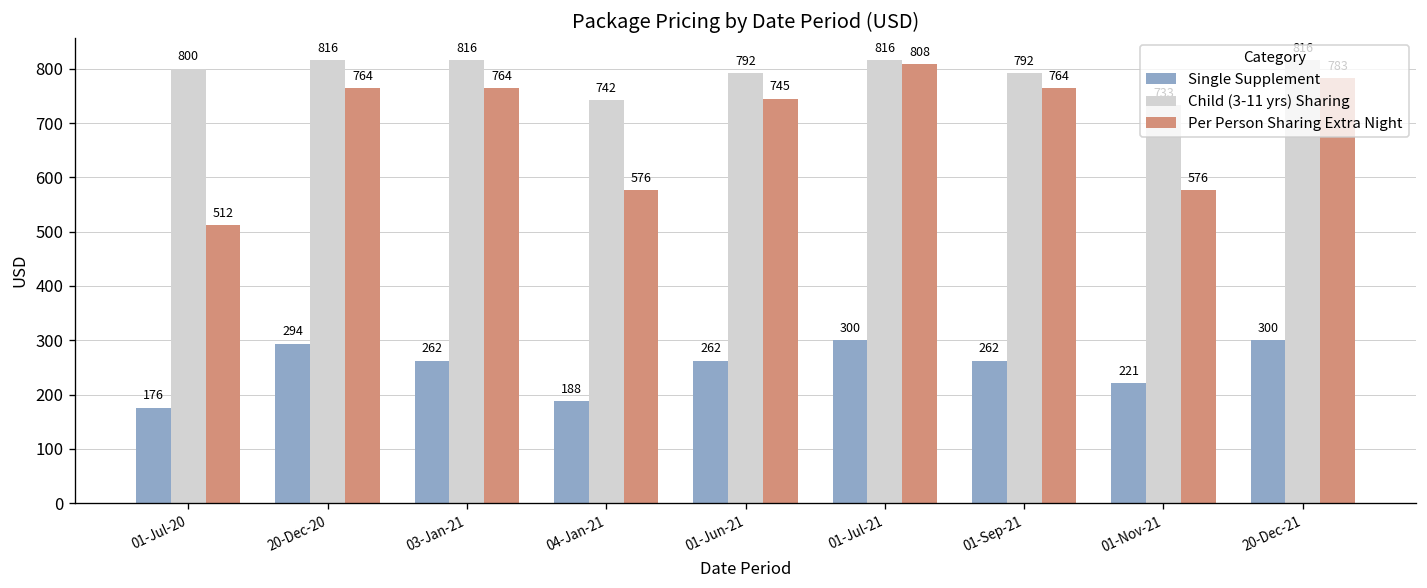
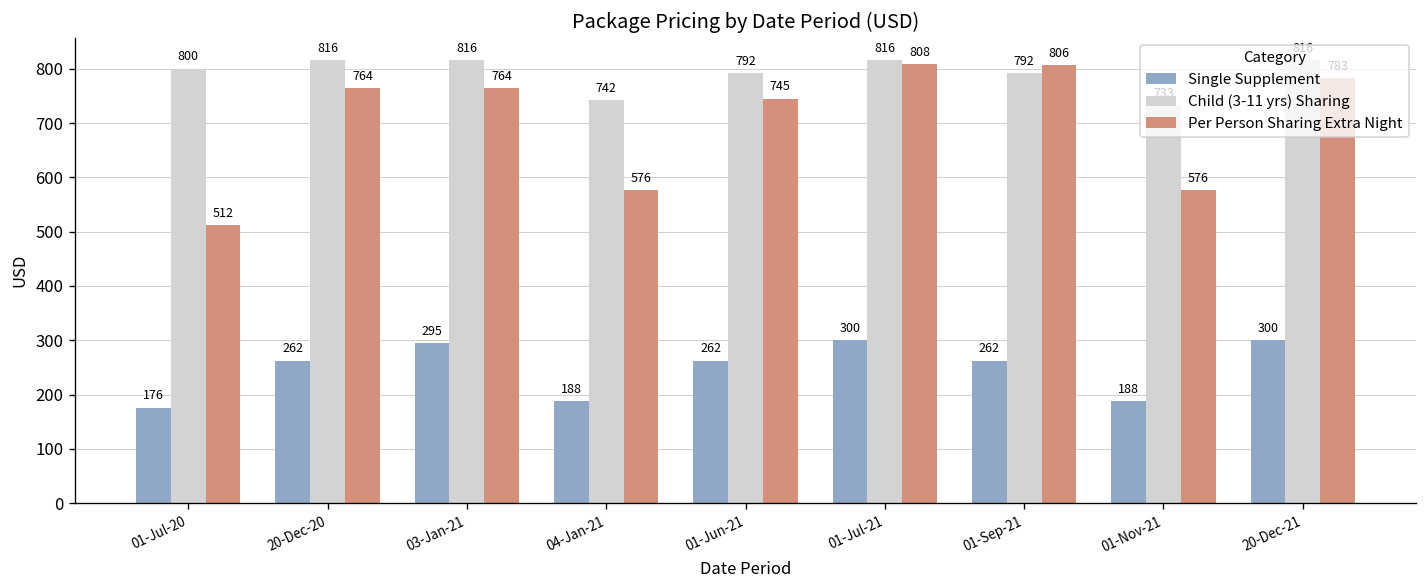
Single Supplement, 20-Dec-20: 294 -> 262
Single Supplement, 03-Jan-21: 262 -> 295
Per Person Sharing Extra Night, 01-Sep-21: 764 -> 806
Single Supplement, 01-Nov-21: 221 -> 188
